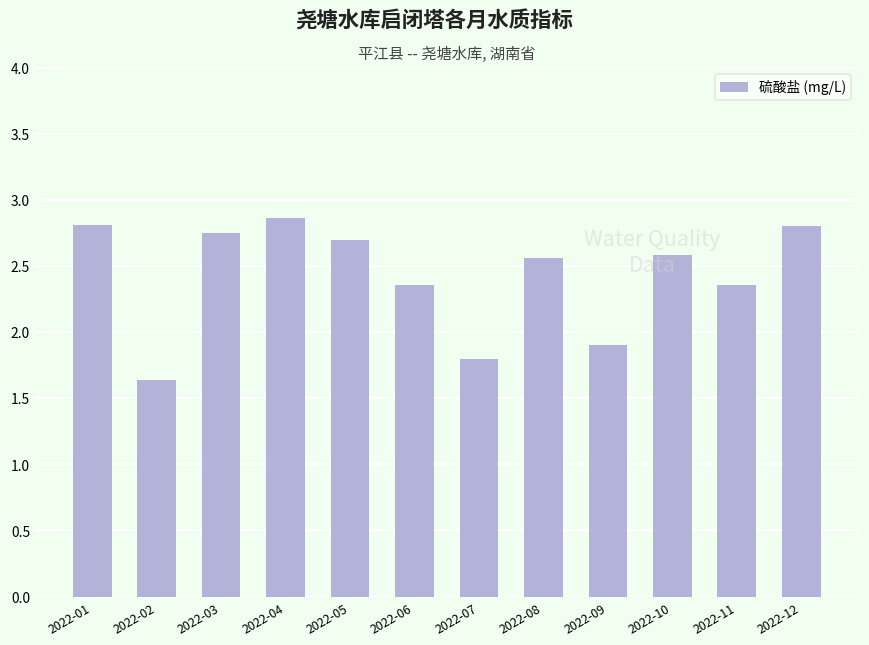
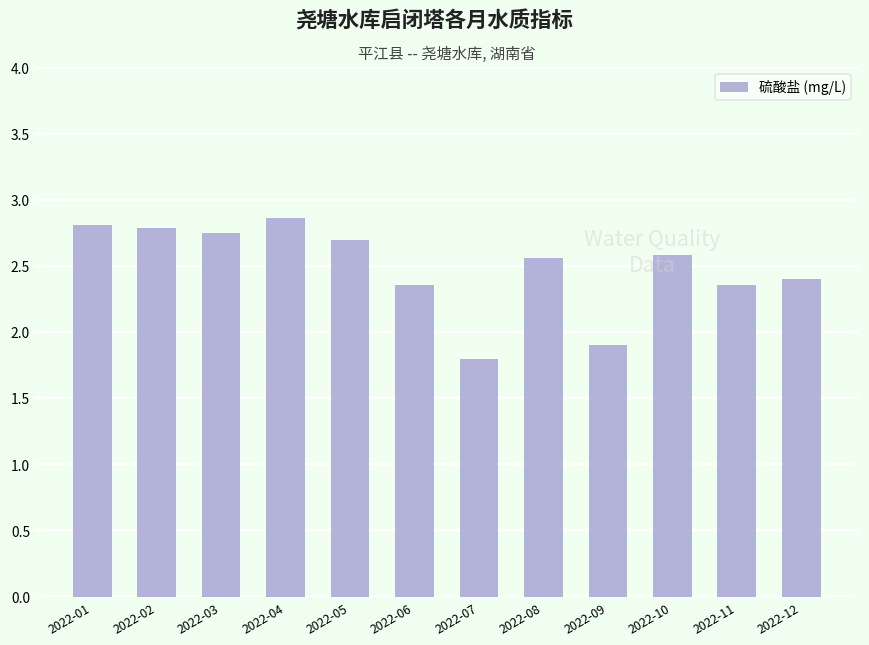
2022-02: 1.64 -> 2.79
2022-12: 2.8 -> 2.4
